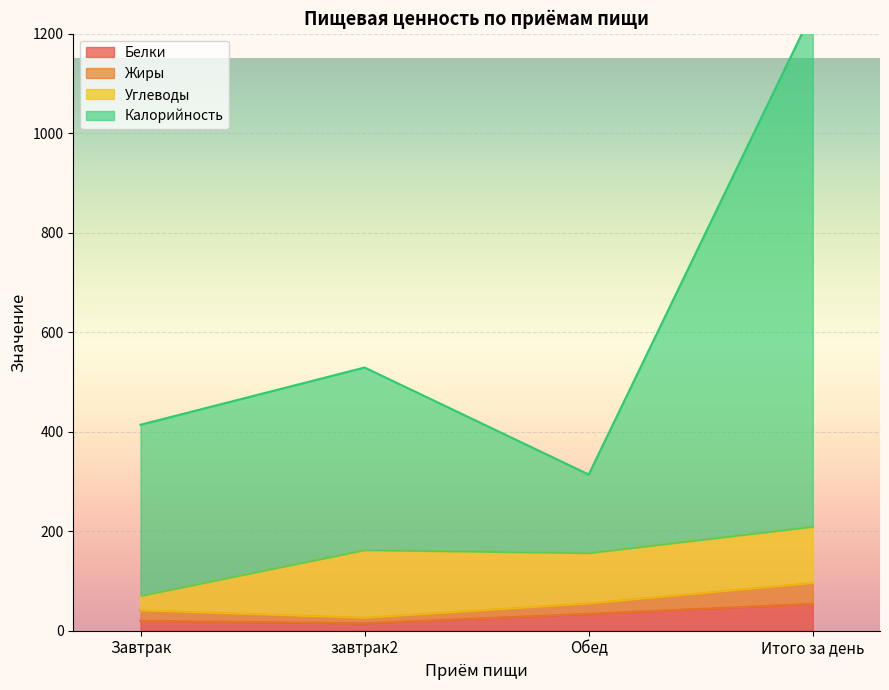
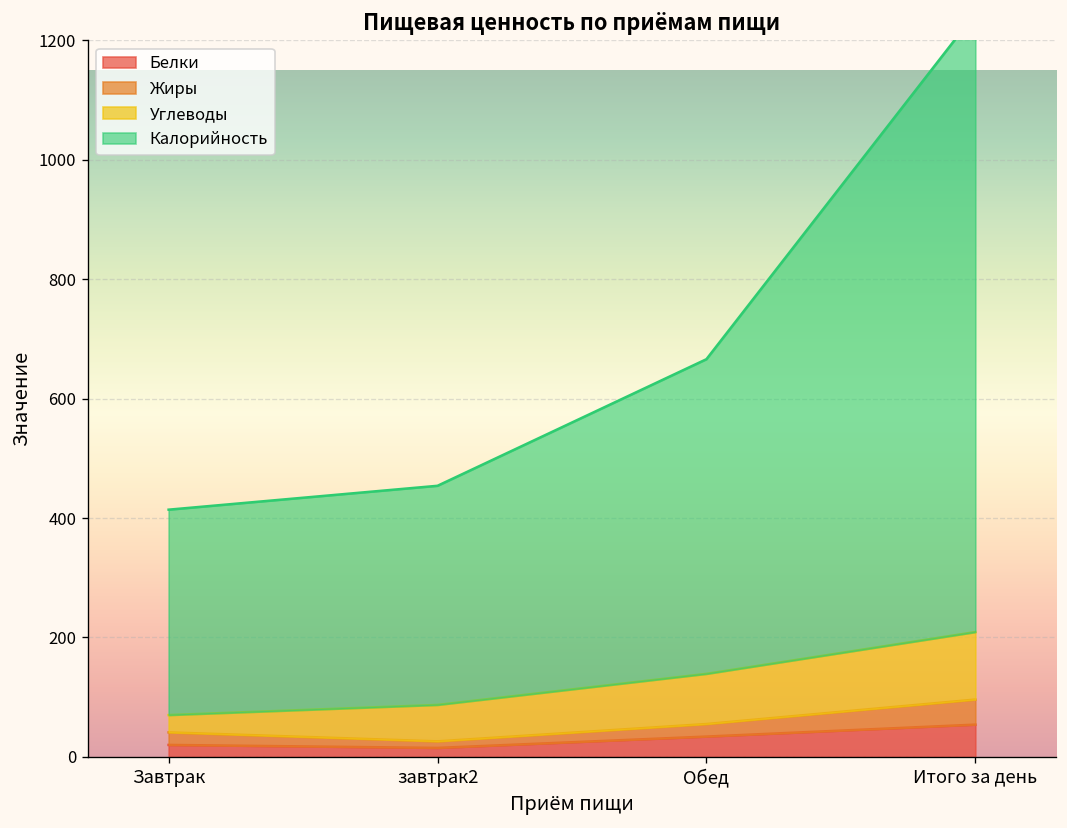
Углеводы, завтрак2: 140 -> 60
Углеводы, Обед: 100 -> 80
Калорийность, Обед: 160 -> 530
